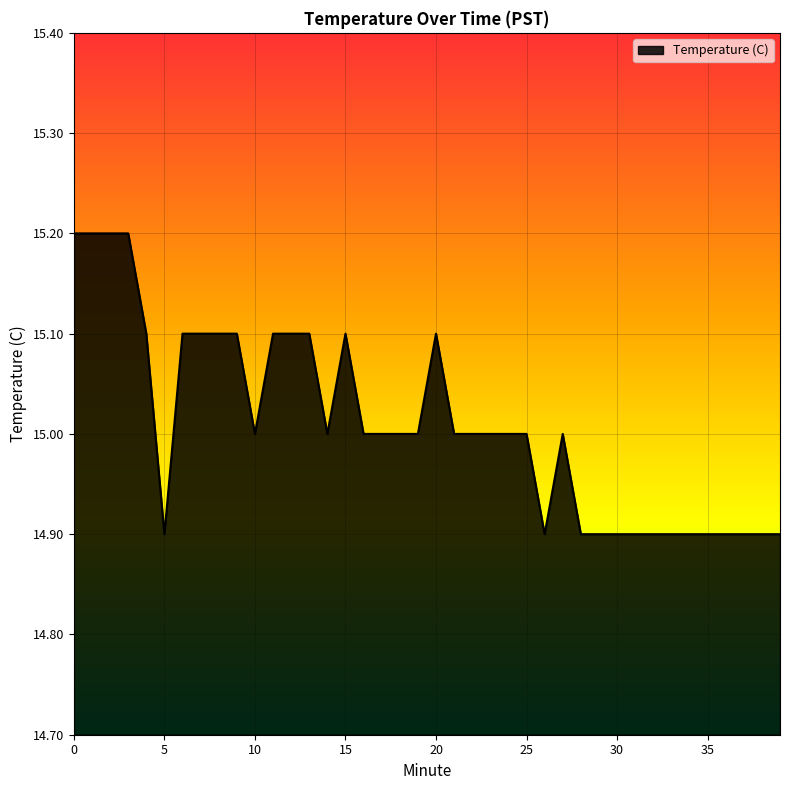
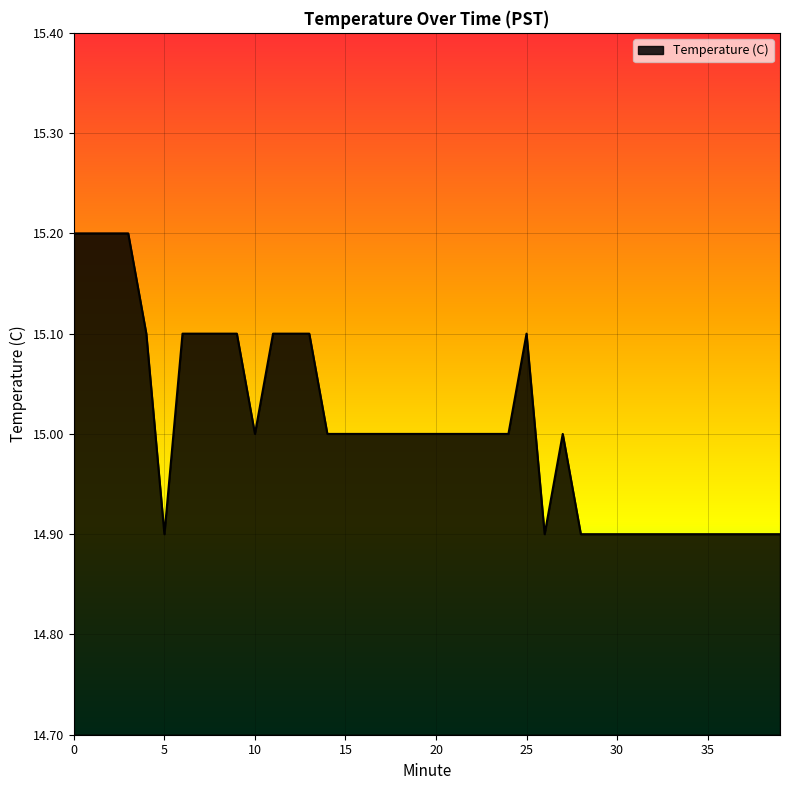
15: 15.1 -> 15.0
20: 15.1 -> 15.0
25: 15.0 -> 15.1
